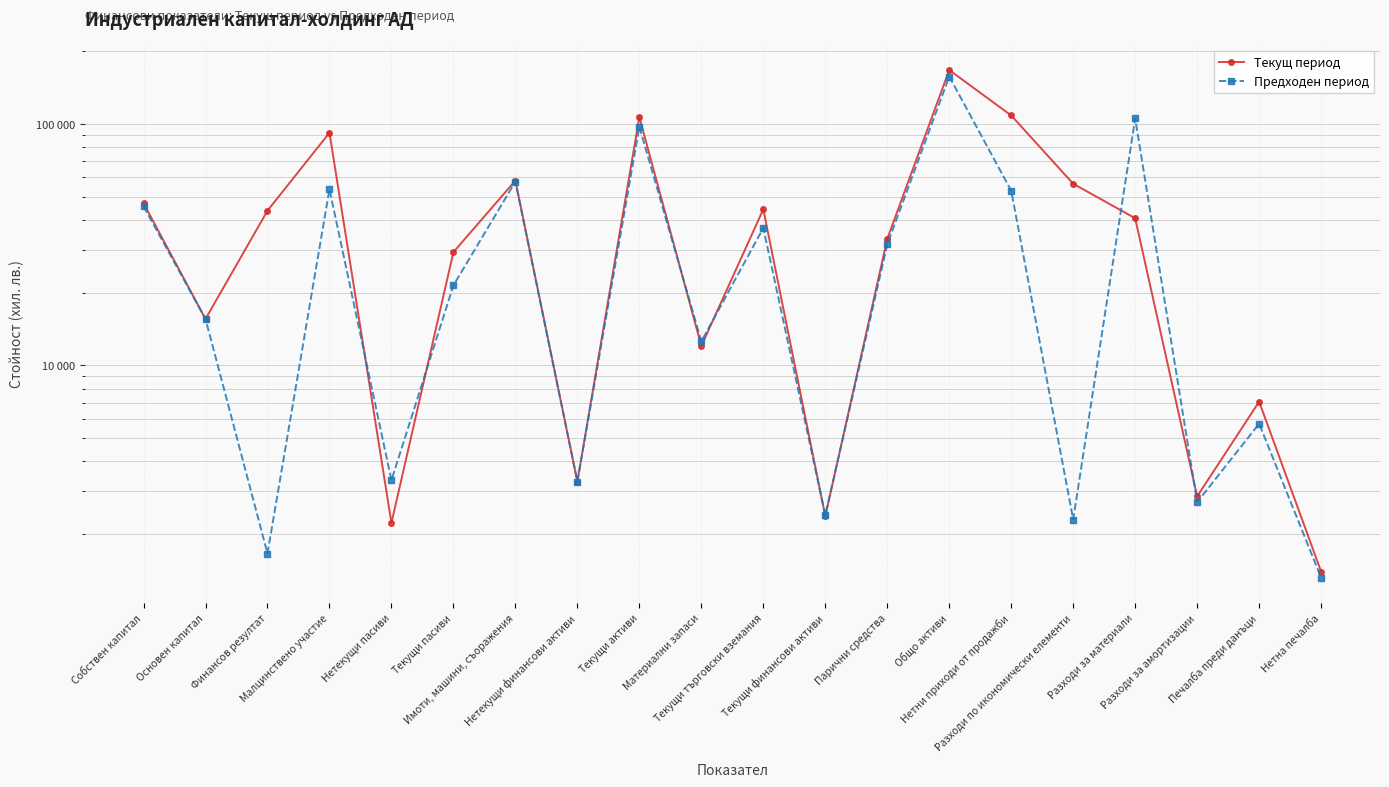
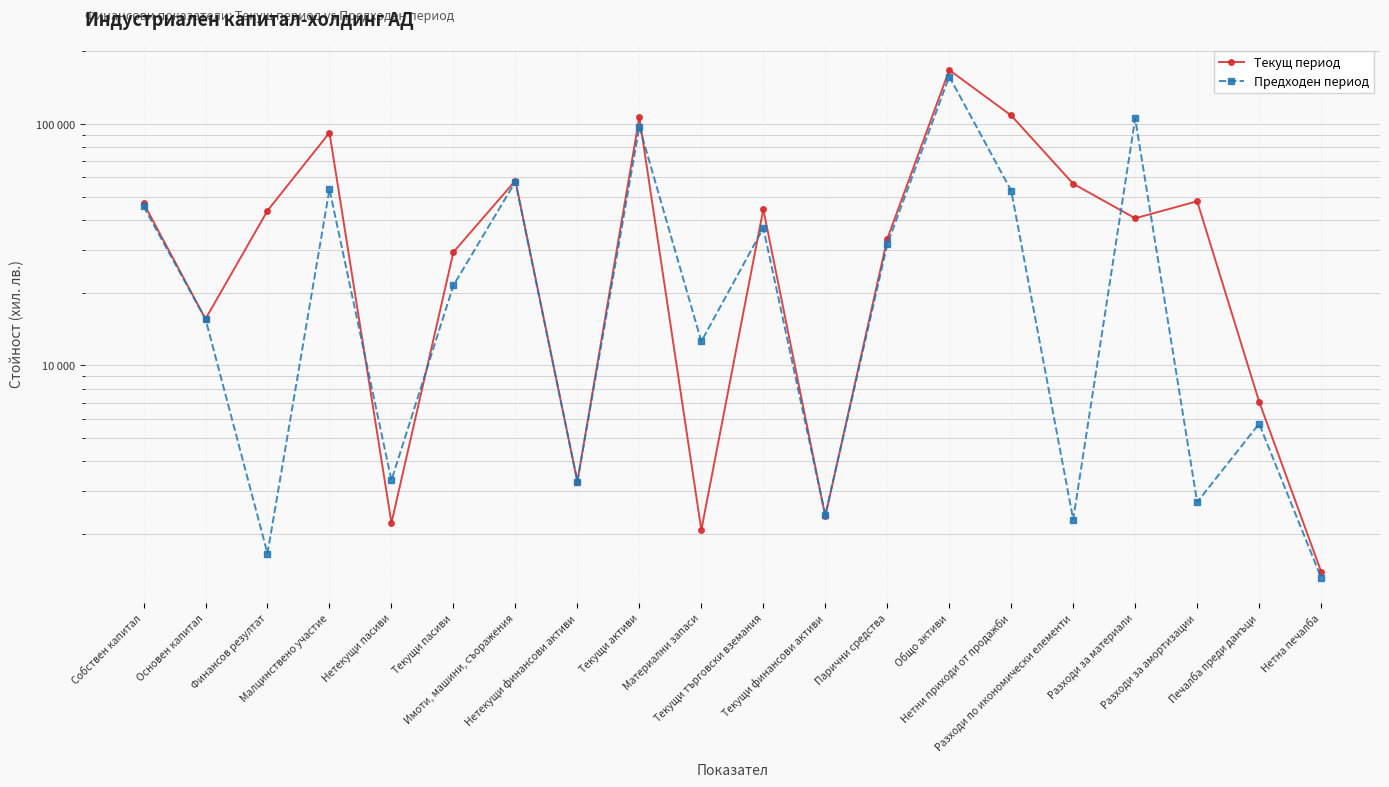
Текущ период, Материални запаси: 12000 -> 2100
Текущ период, Разходи за амортизации: 2900 -> 48000
